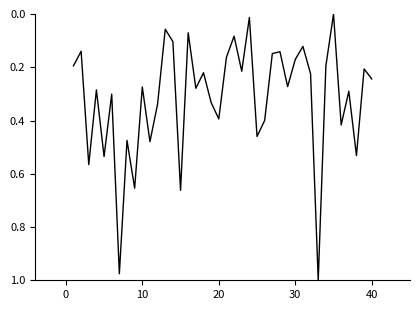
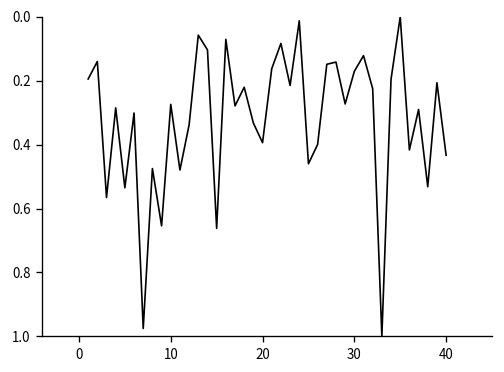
40: 0.24 -> 0.43
